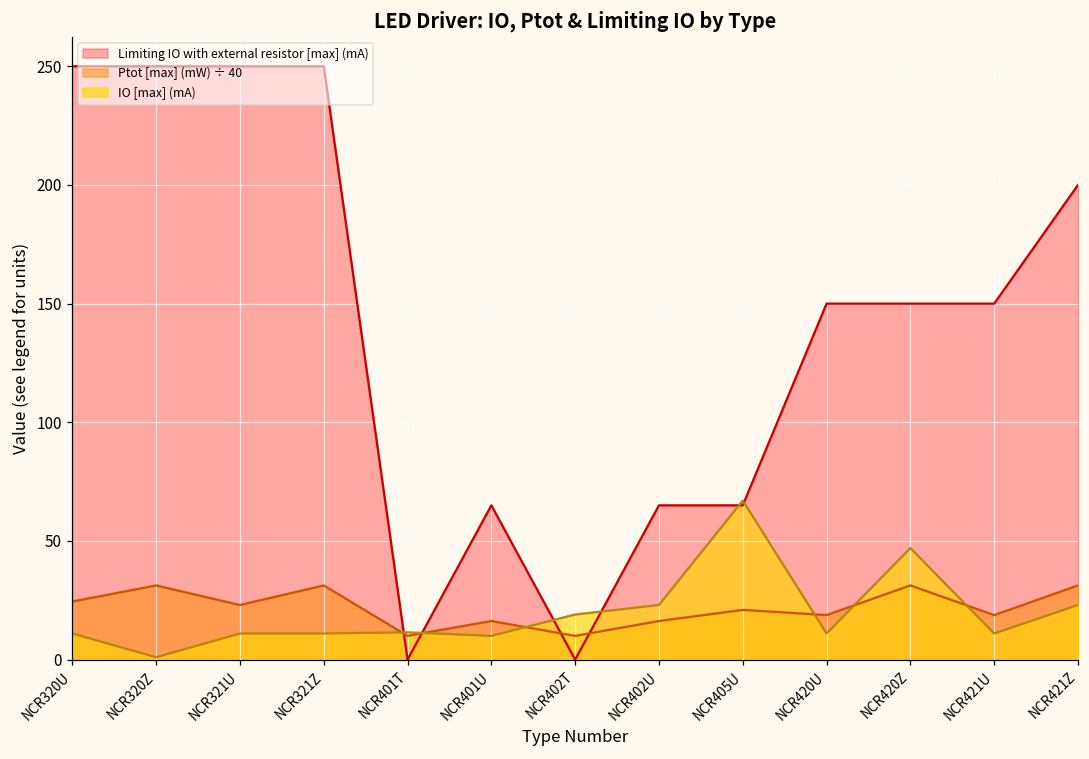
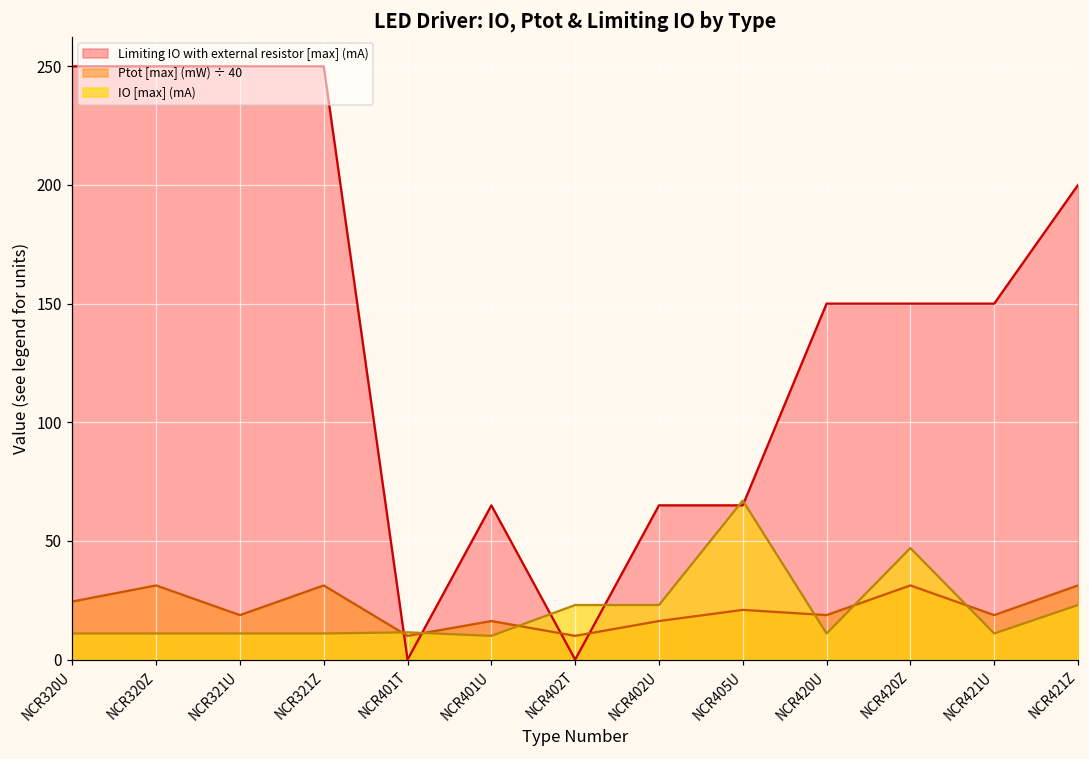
IO [max] (mA), NCR320Z: 1 -> 11
Ptot [max] (mW) ÷ 40, NCR321U: 23 -> 19
IO [max] (mA), NCR402T: 19 -> 23
